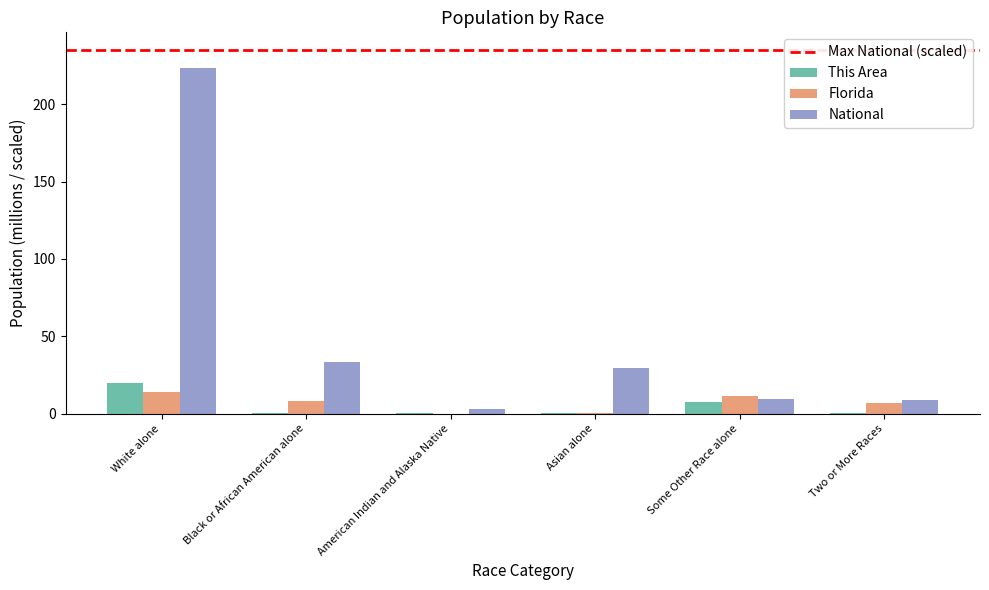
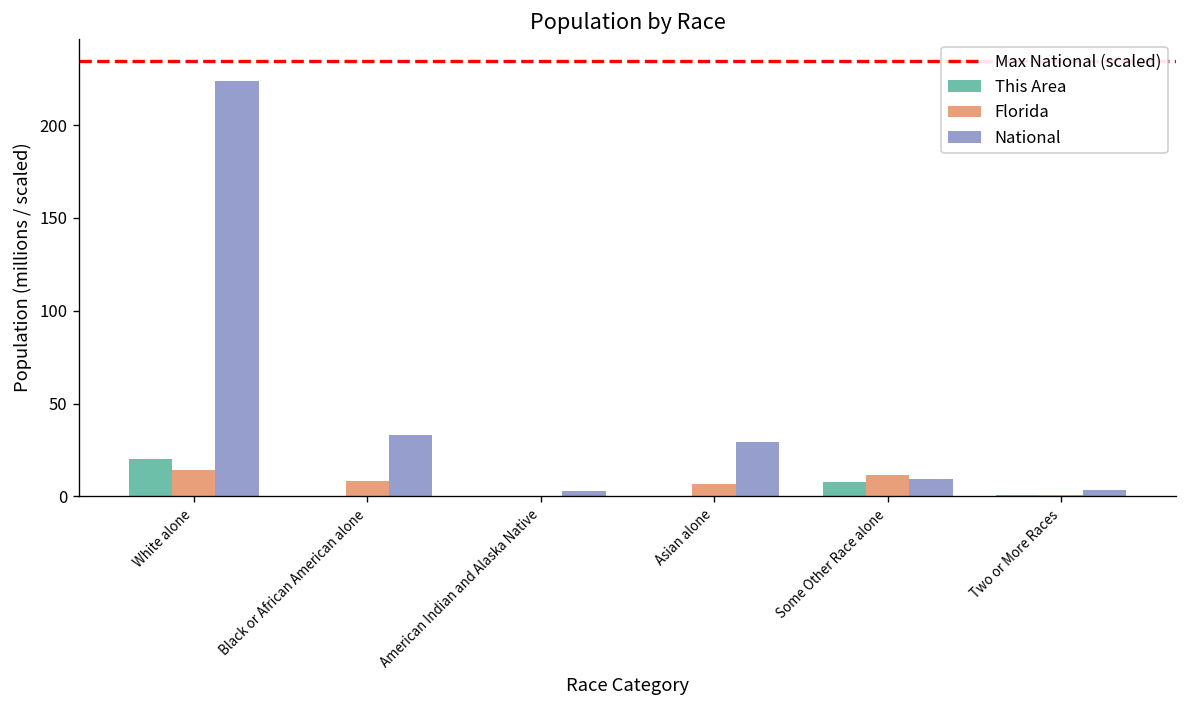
Florida, Asian alone: 0 -> 6
Florida, Two or More Races: 7 -> 0
National, Two or More Races: 9 -> 4
